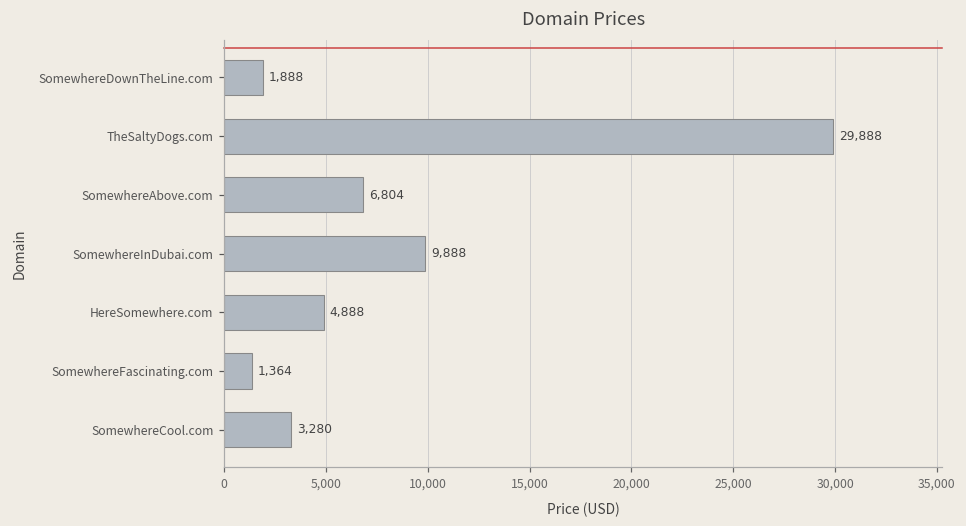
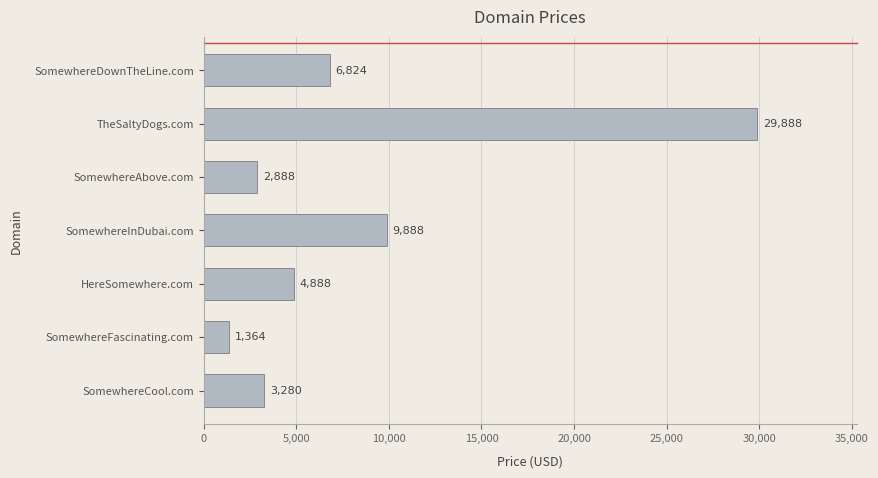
SomewhereDownTheLine.com: 1,888 -> 6,824
SomewhereAbove.com: 6,804 -> 2,888
